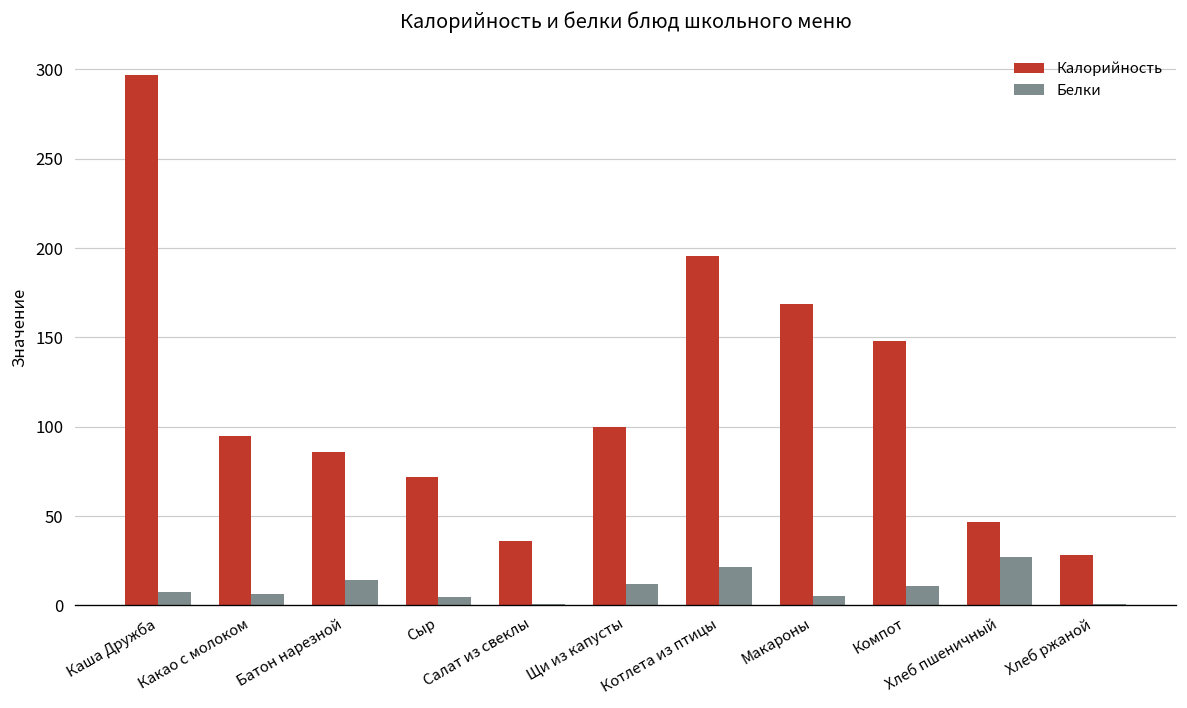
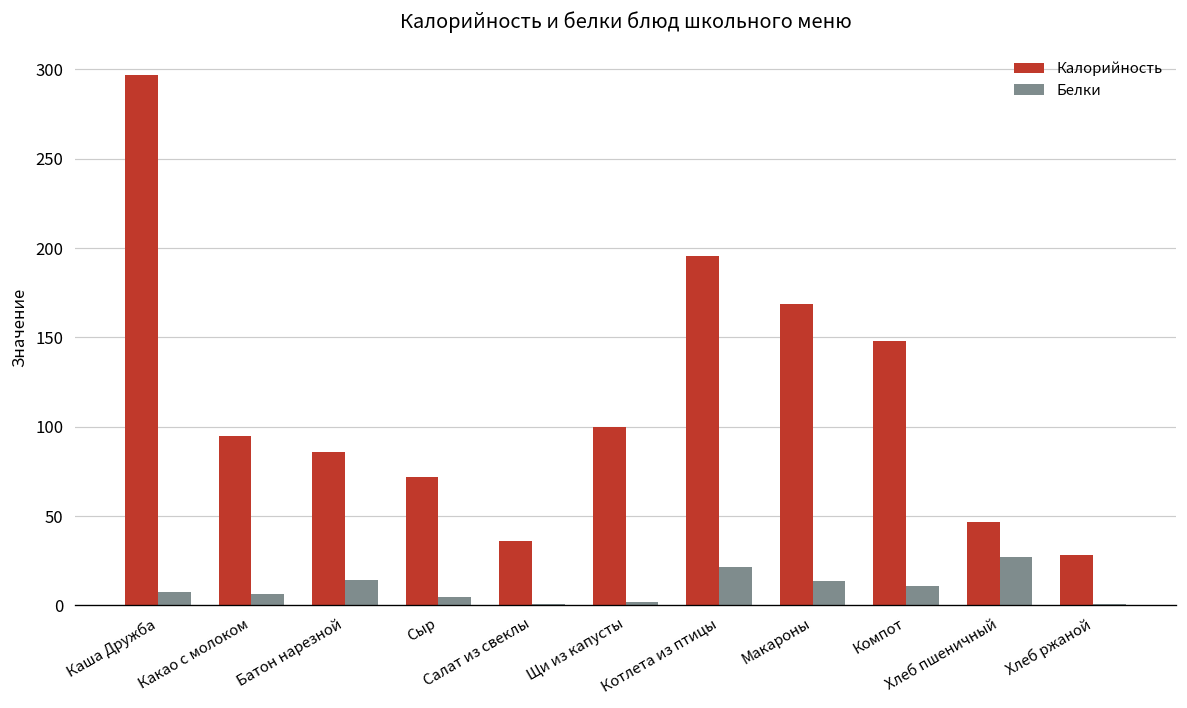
Белки, Щи из капусты: 12 -> 2
Белки, Макароны: 6 -> 14
